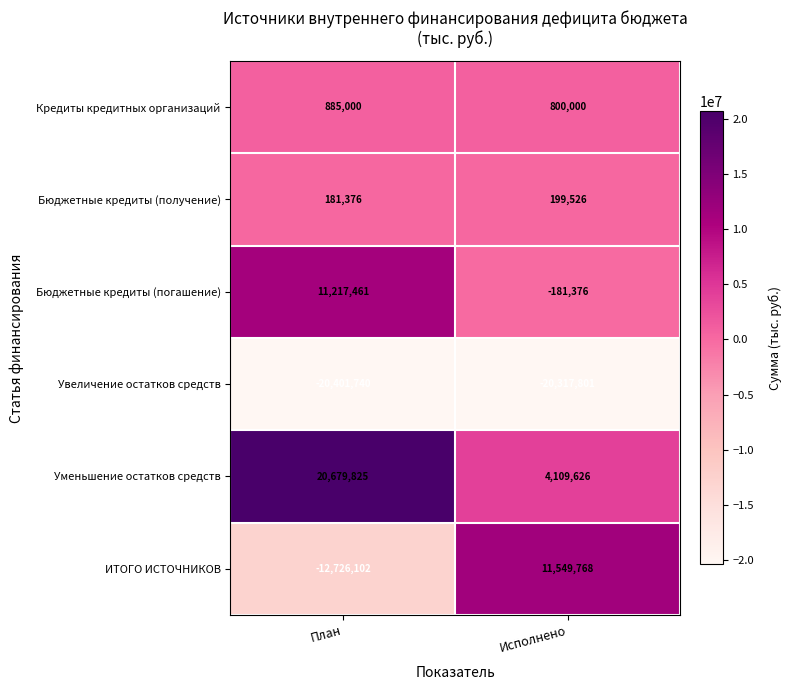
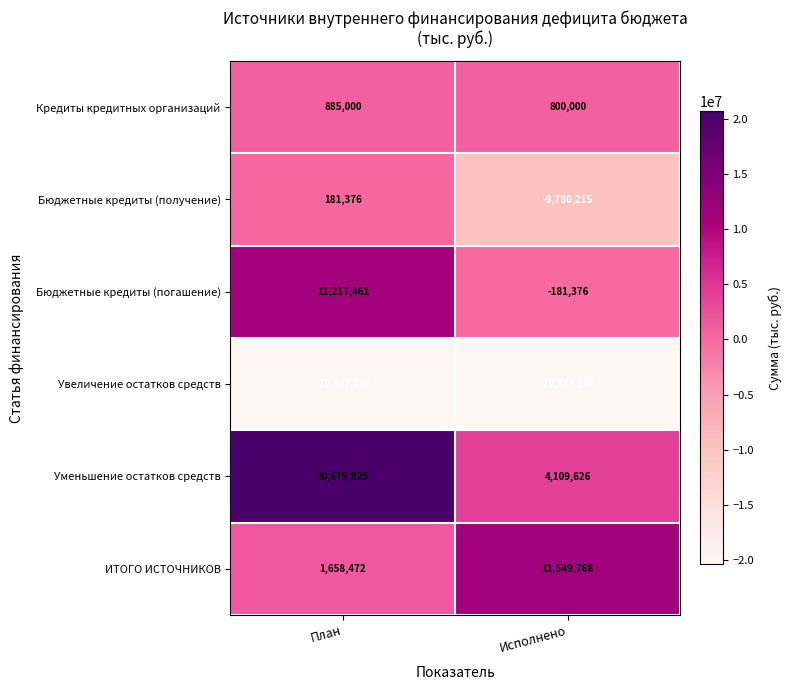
Бюджетные кредиты (получение), Исполнено: 199,526 -> -9,780,215
ИТОГО ИСТОЧНИКОВ, План: -12,726,102 -> 1,658,472
